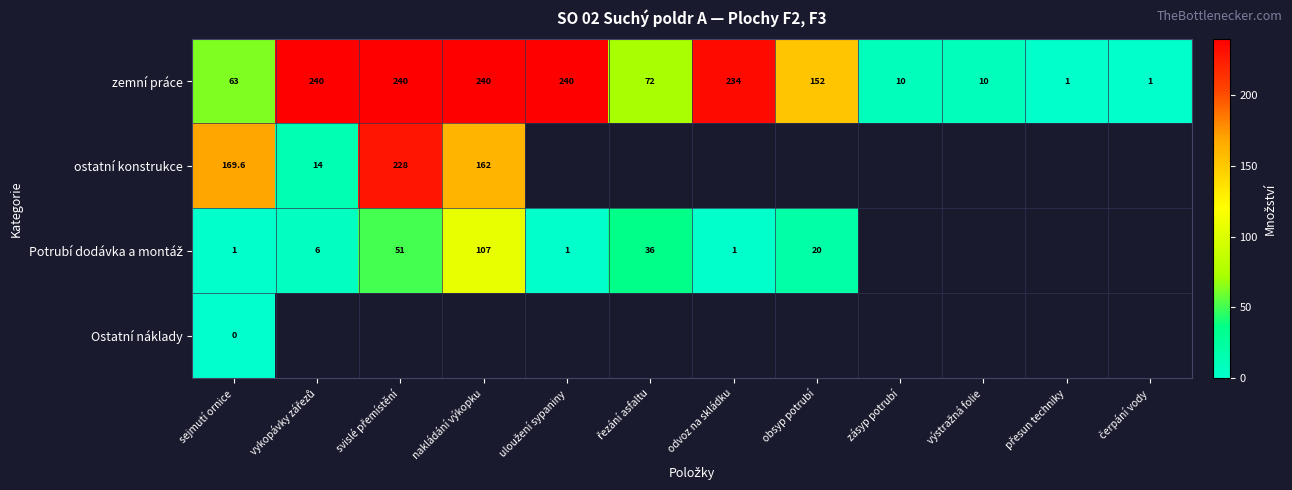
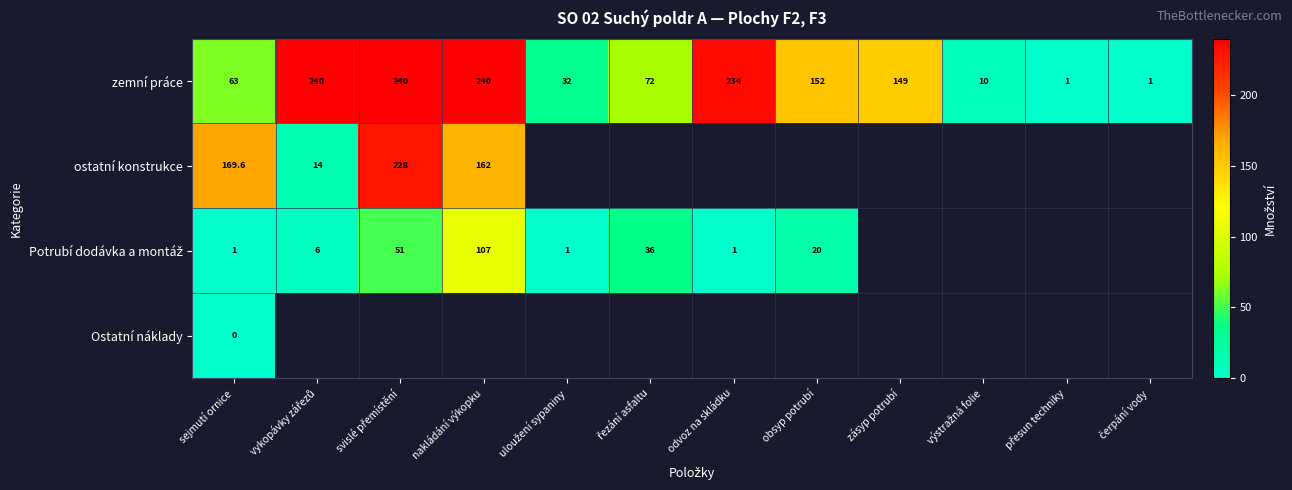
zemní práce, uloužení sypaniny: 240 -> 32
zemní práce, zásyp potrubí: 10 -> 149
